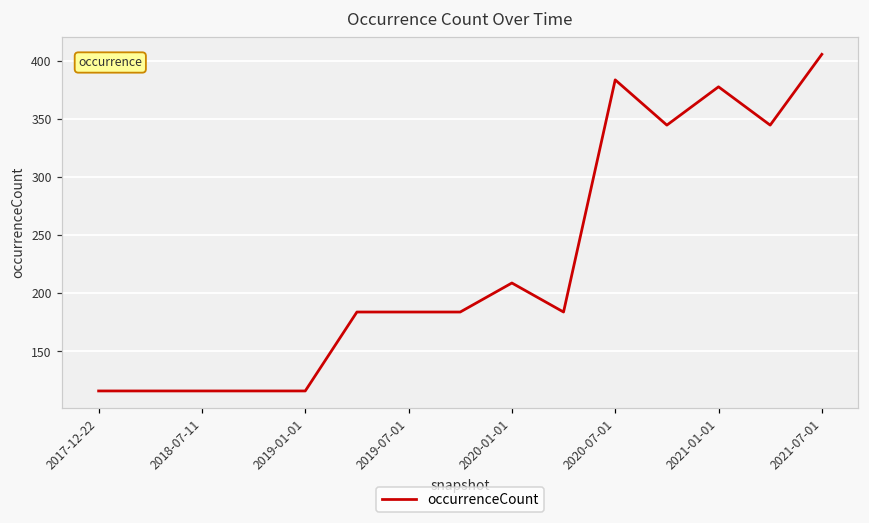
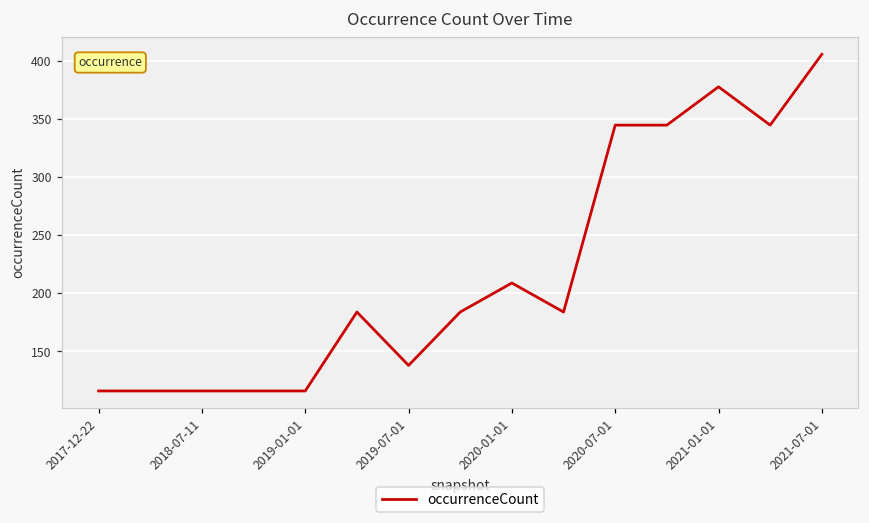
2019-07-01: 184 -> 138
2020-07-01: 384 -> 345
